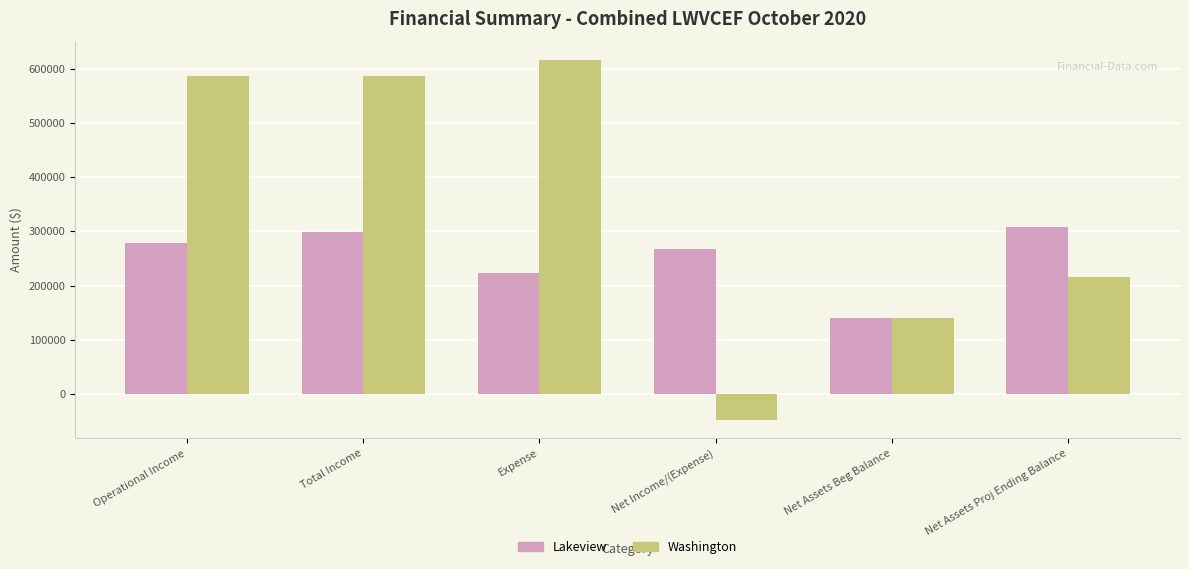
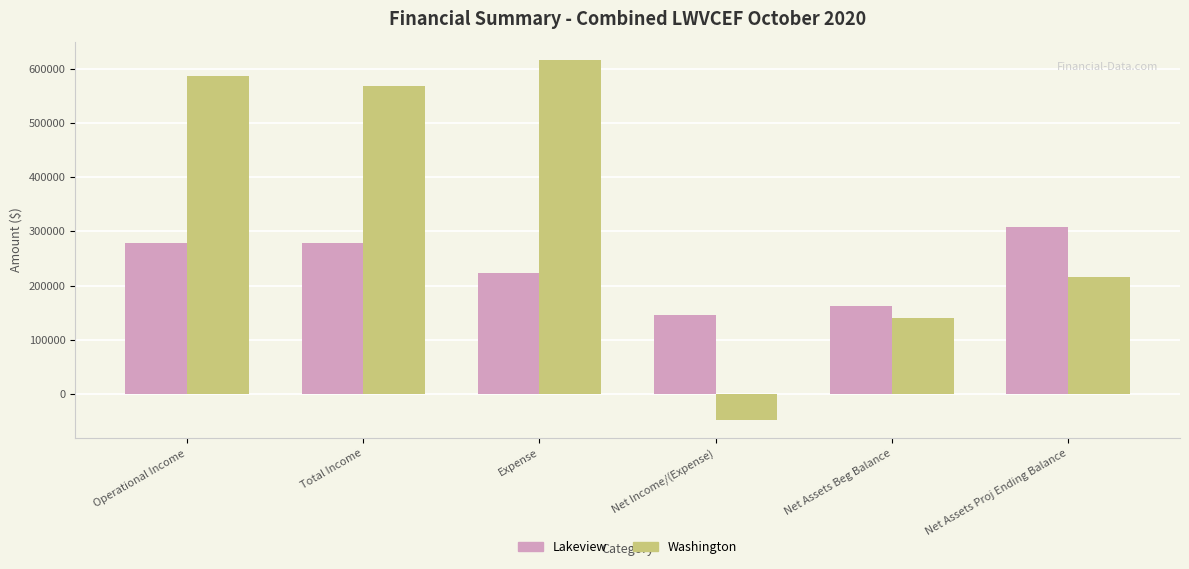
Lakeview, Total Income: 300000 -> 280000
Washington, Total Income: 590000 -> 570000
Lakeview, Net Income/(Expense): 270000 -> 150000
Lakeview, Net Assets Beg Balance: 140000 -> 160000
